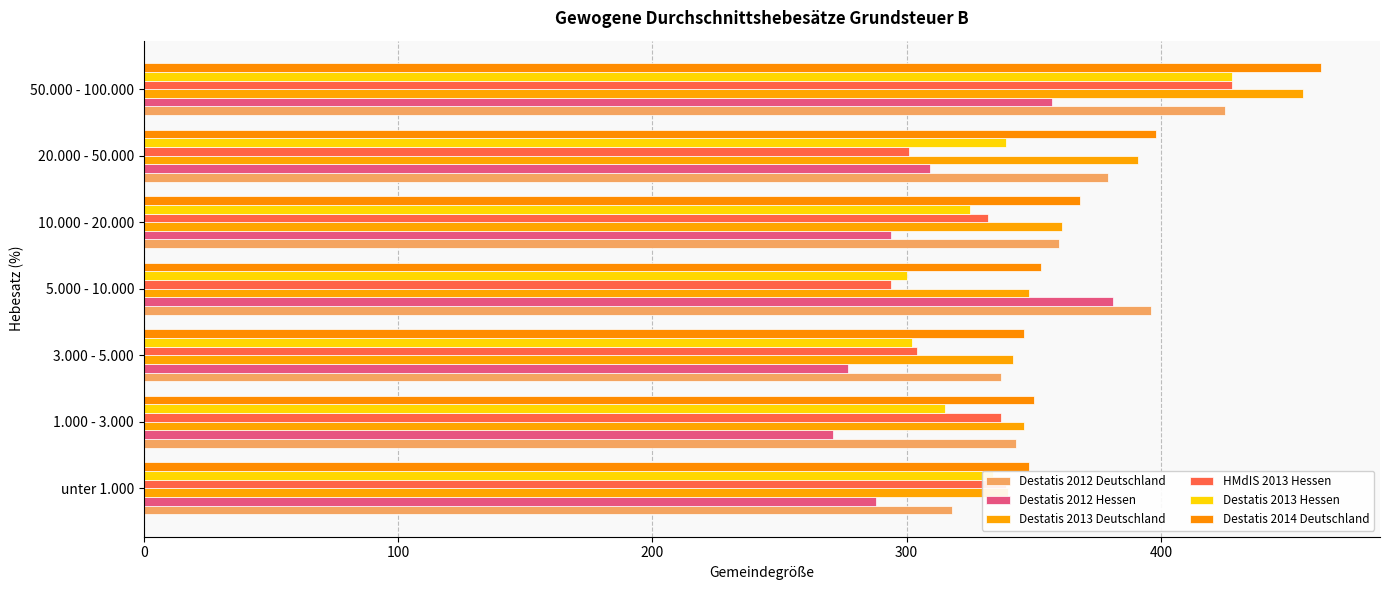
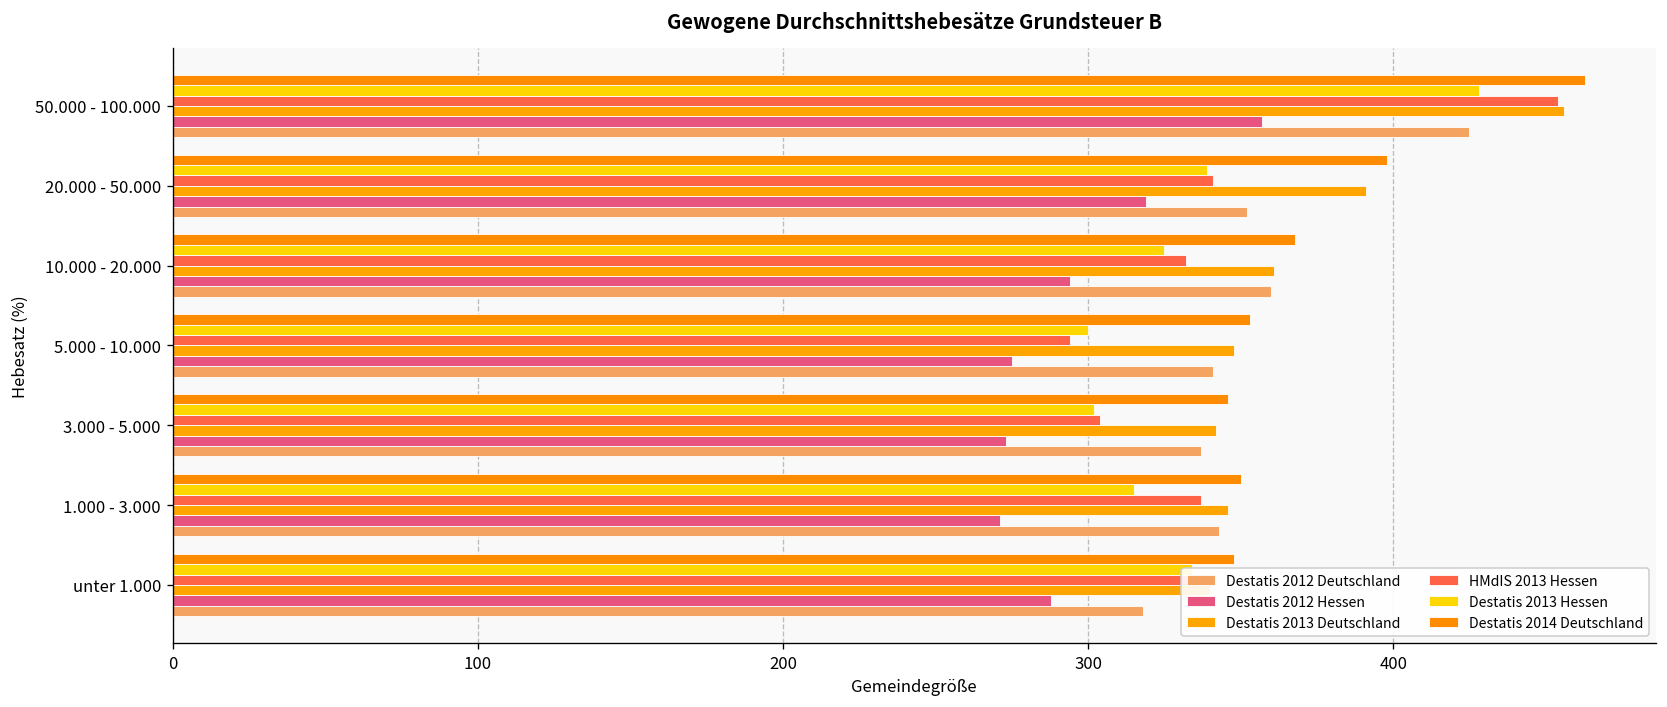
HMdIS 2013 Hessen, 50.000 - 100.000: 428 -> 454
HMdIS 2013 Hessen, 20.000 - 50.000: 301 -> 341
Destatis 2012 Hessen, 20.000 - 50.000: 309 -> 319
Destatis 2012 Deutschland, 20.000 - 50.000: 379 -> 352
Destatis 2012 Hessen, 5.000 - 10.000: 381 -> 275
Destatis 2012 Deutschland, 5.000 - 10.000: 396 -> 341
Destatis 2012 Hessen, 3.000 - 5.000: 277 -> 273
